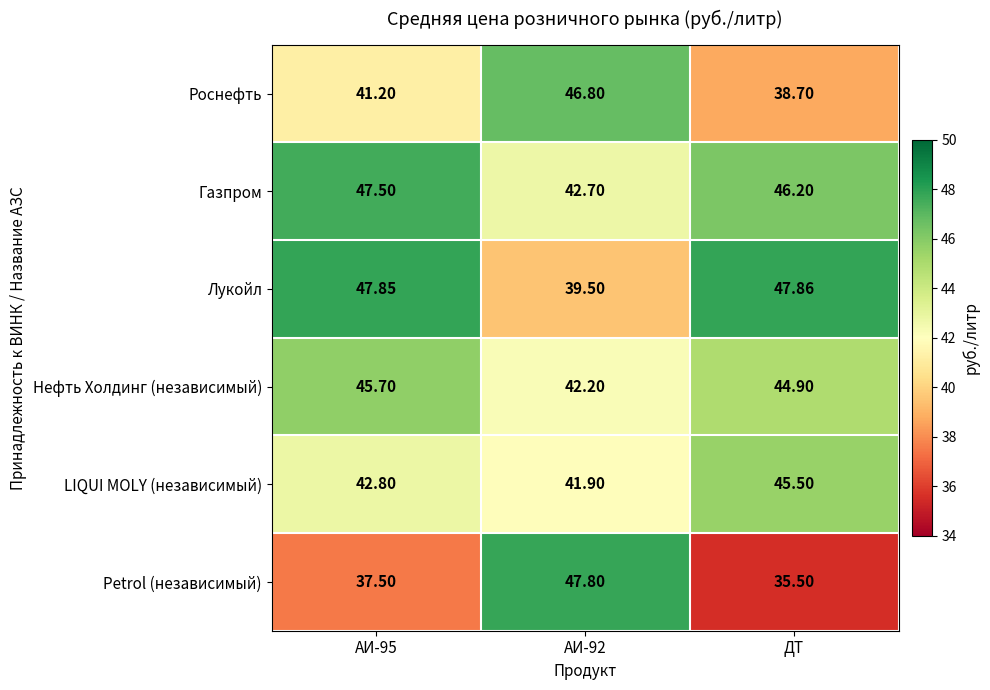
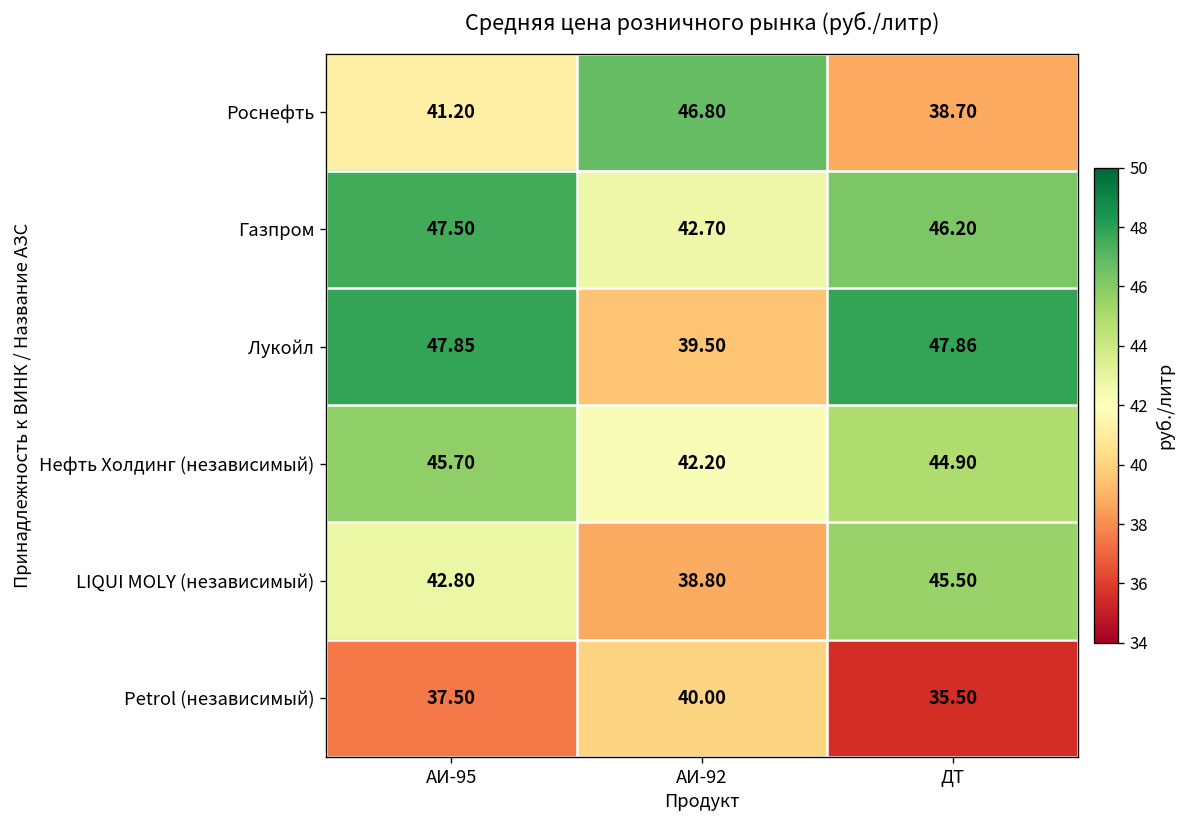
LIQUI MOLY (независимый), АИ-92: 41.90 -> 38.80
Petrol (независимый), АИ-92: 47.80 -> 40.00
